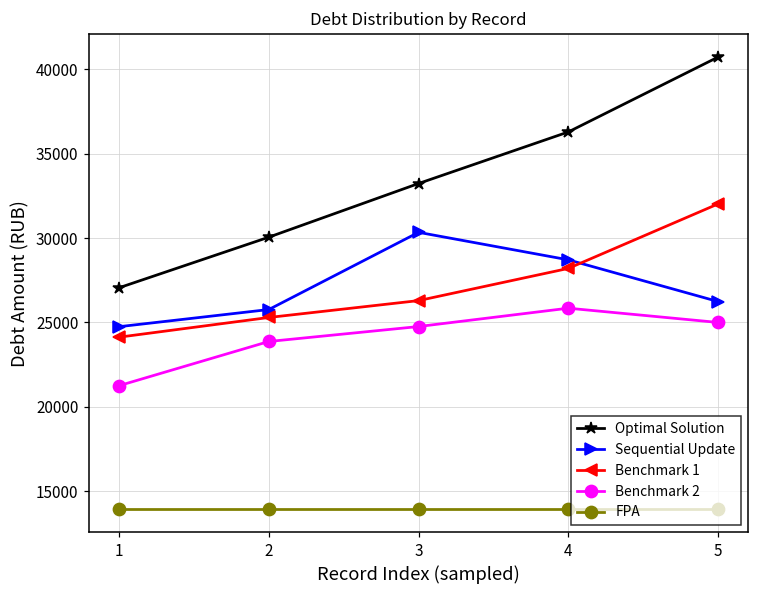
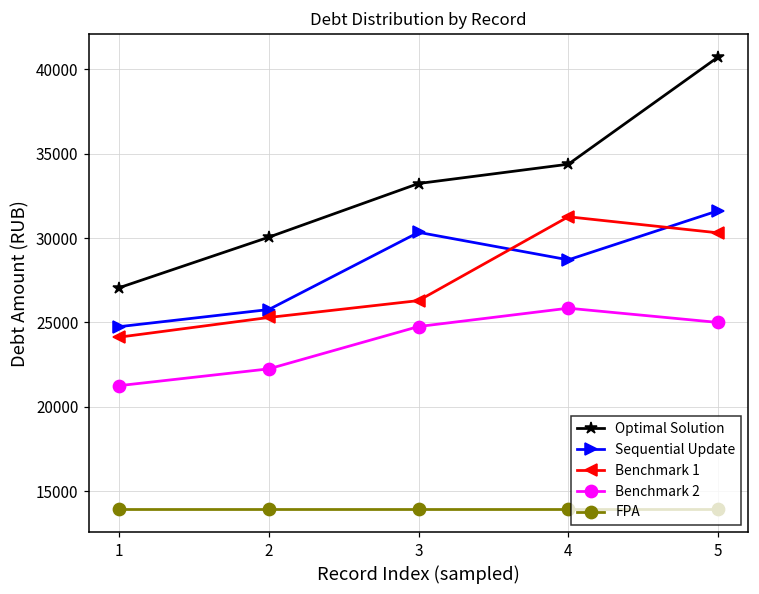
Benchmark 2, 2: 23900 -> 22200
Optimal Solution, 4: 36300 -> 34400
Benchmark 1, 4: 28200 -> 31300
Sequential Update, 5: 26200 -> 31600
Benchmark 1, 5: 32000 -> 30300
